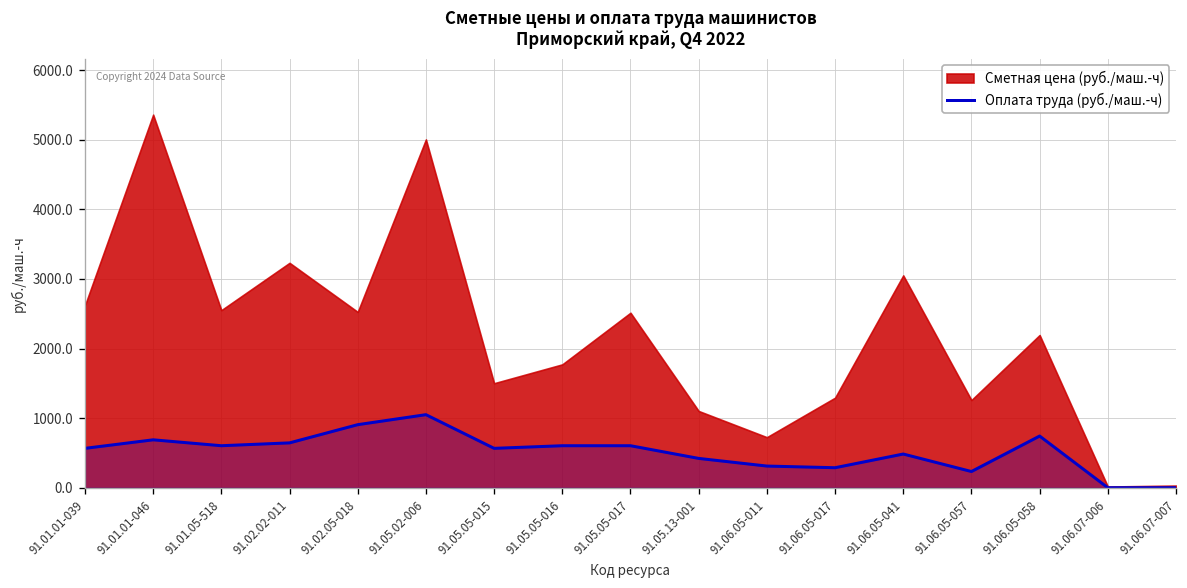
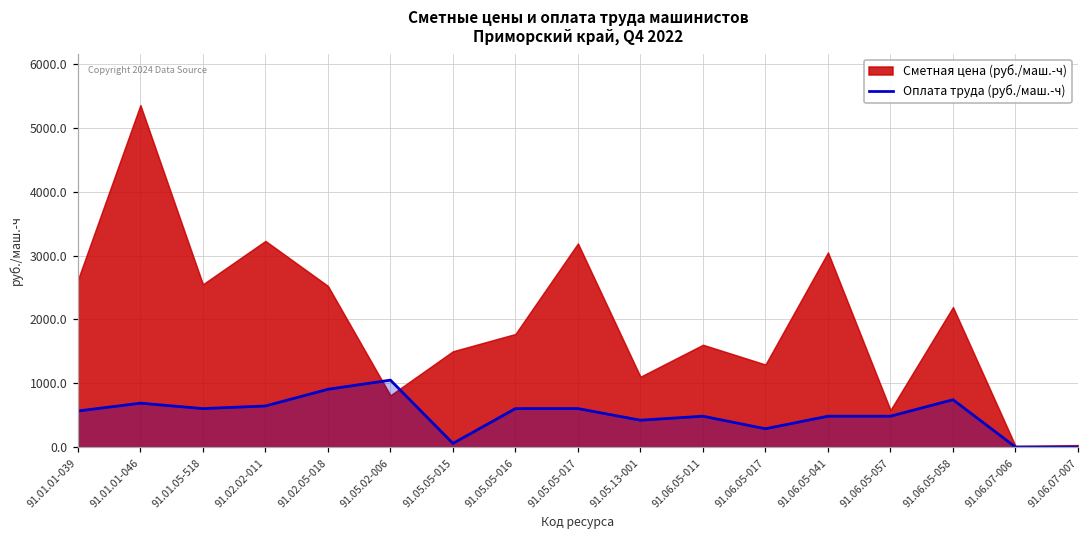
Сметная цена (руб./маш.-ч), 91.05.02-006: 5000 -> 800
Оплата труда (руб./маш.-ч), 91.05.05-015: 600 -> 100
Сметная цена (руб./маш.-ч), 91.05.05-017: 2500 -> 3200
Оплата труда (руб./маш.-ч), 91.06.05-011: 300 -> 500
Сметная цена (руб./маш.-ч), 91.06.05-011: 700 -> 1600
Оплата труда (руб./маш.-ч), 91.06.05-057: 200 -> 500
Сметная цена (руб./маш.-ч), 91.06.05-057: 1300 -> 600
